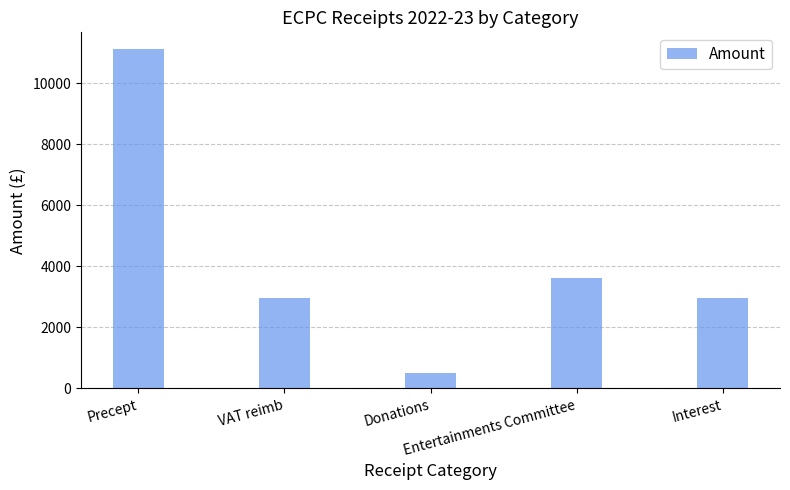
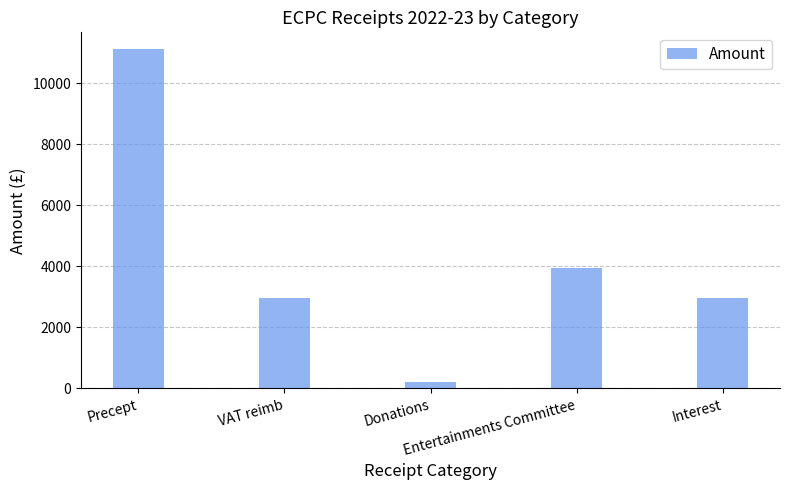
Donations: 500 -> 200
Entertainments Committee: 3600 -> 4000
